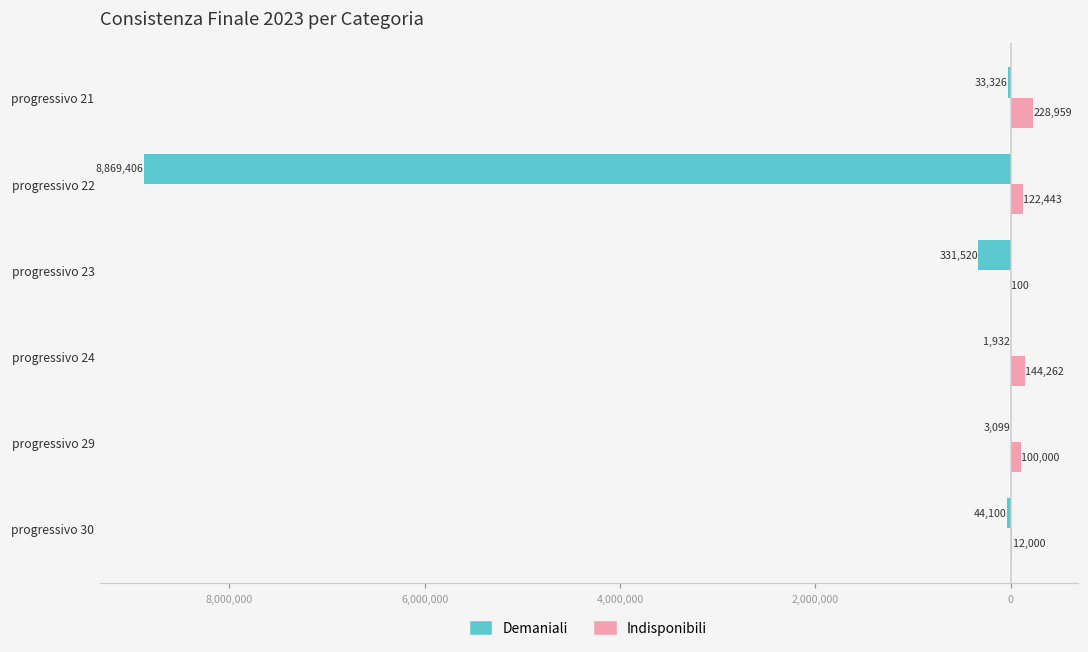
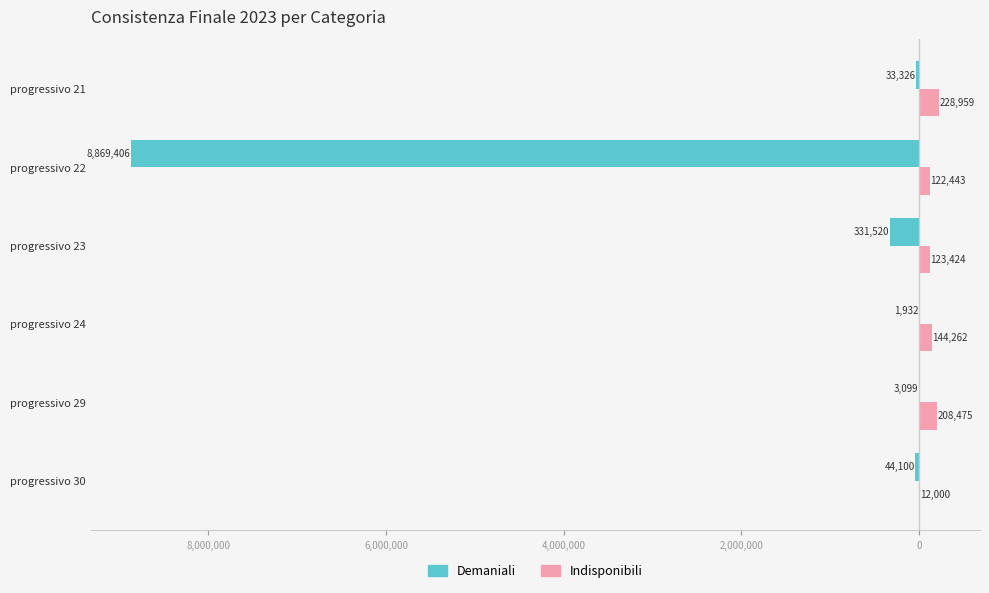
Indisponibili, progressivo 23: 100 -> 123,424
Indisponibili, progressivo 29: 100,000 -> 208,475
